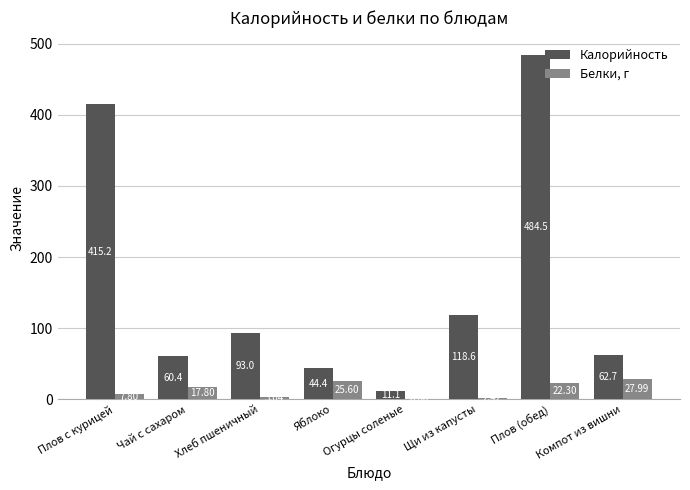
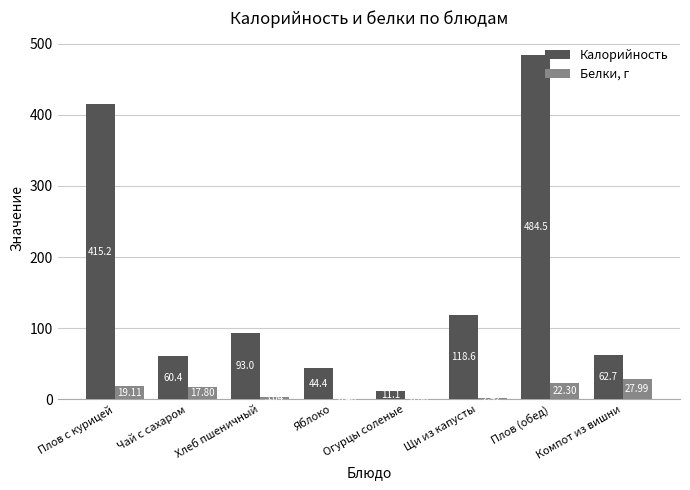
Белки, г, Плов с курицей: 10 -> 20
Белки, г, Яблоко: 30 -> 0
